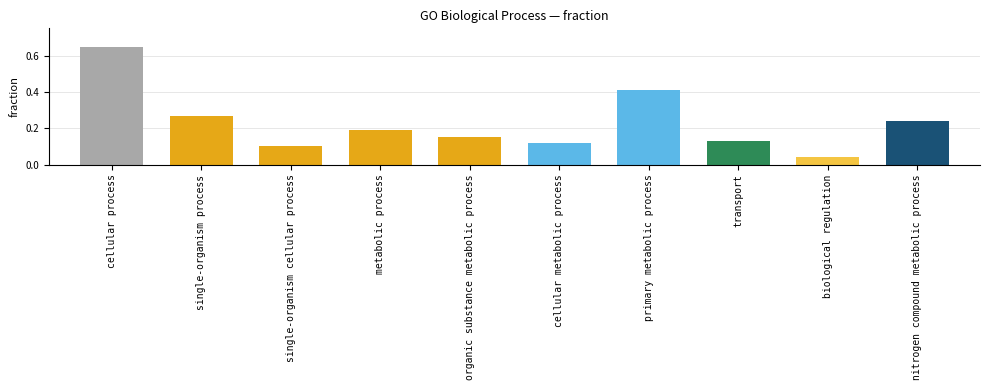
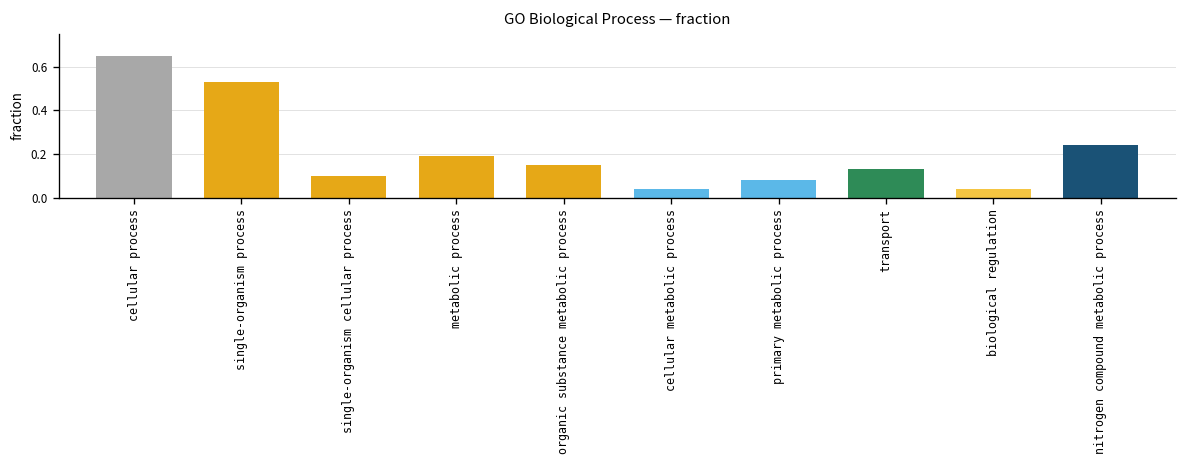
single-organism process: 0.27 -> 0.53
cellular metabolic process: 0.12 -> 0.04
primary metabolic process: 0.41 -> 0.08
